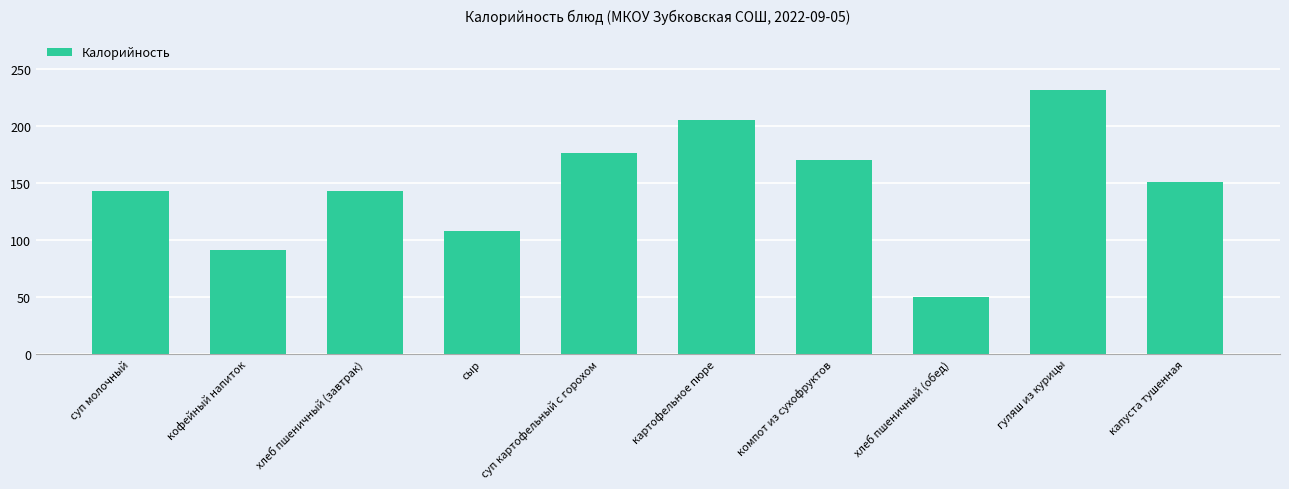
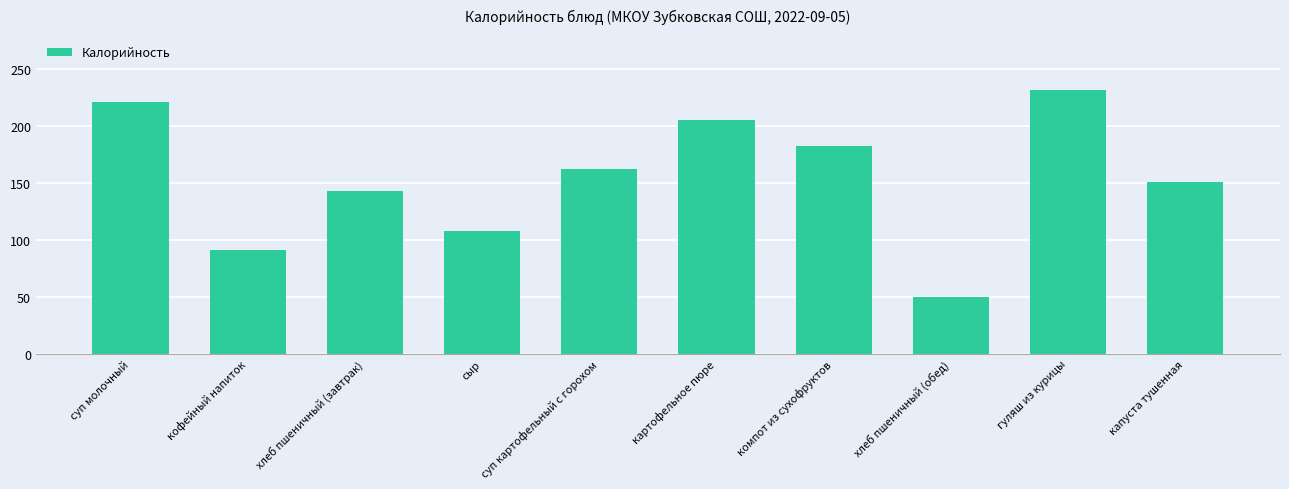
суп молочный: 143 -> 221
суп картофельный с горохом: 176 -> 163
компот из сухофруктов: 170 -> 183
